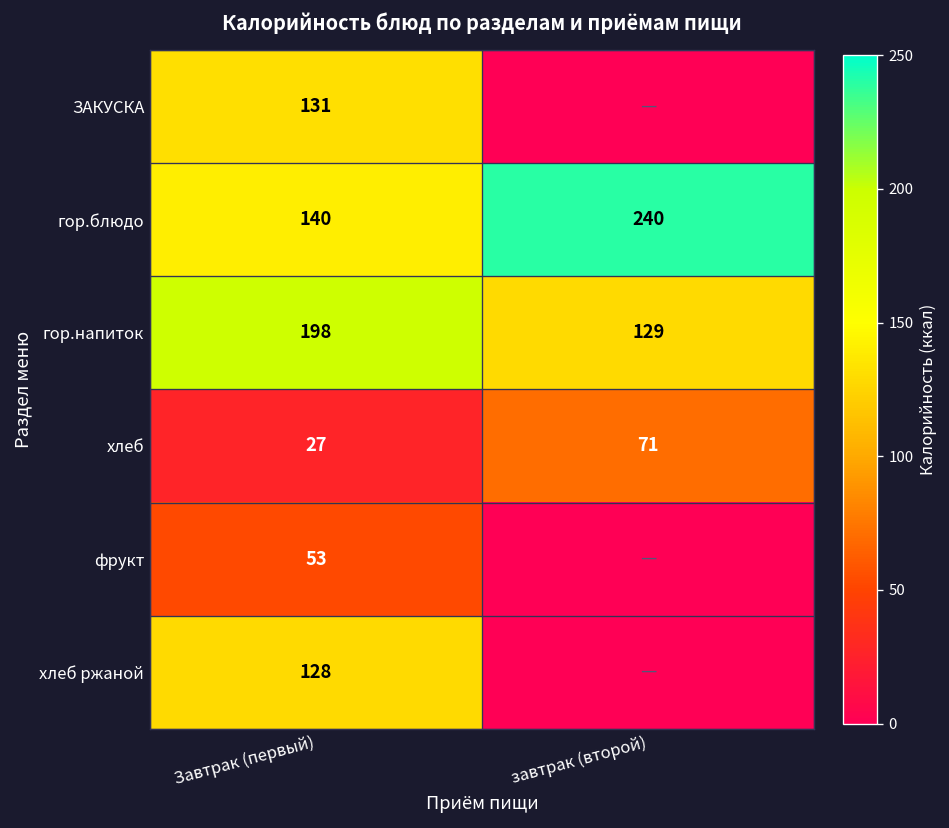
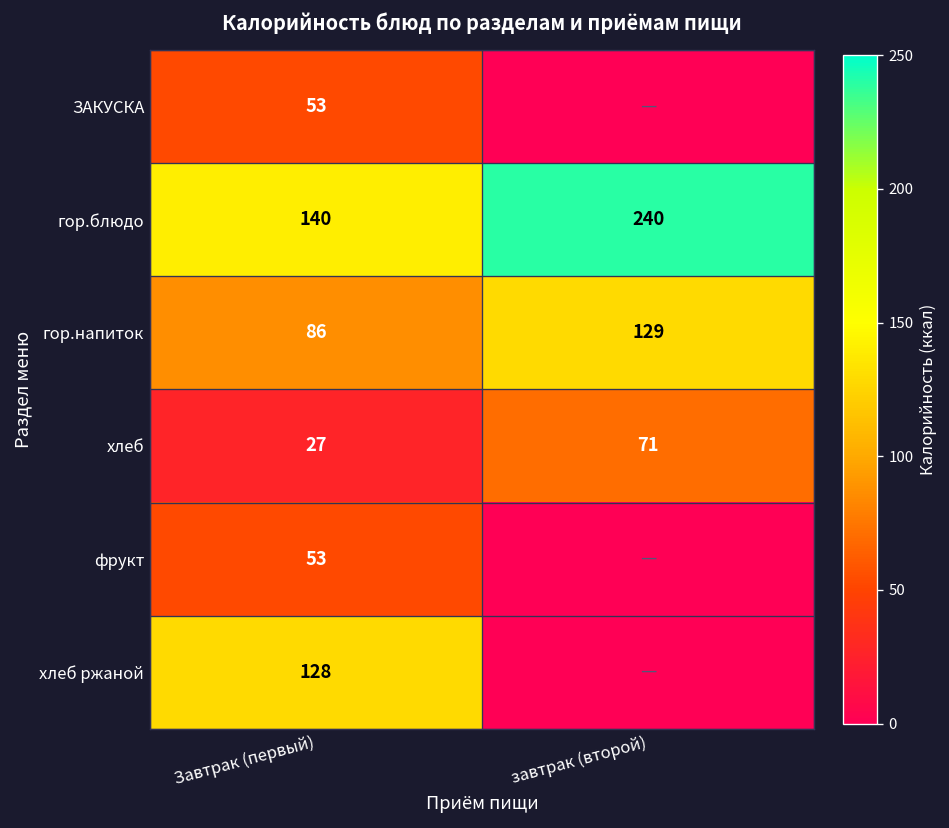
ЗАКУСКА, Завтрак (первый): 131 -> 53
гор.напиток, Завтрак (первый): 198 -> 86
